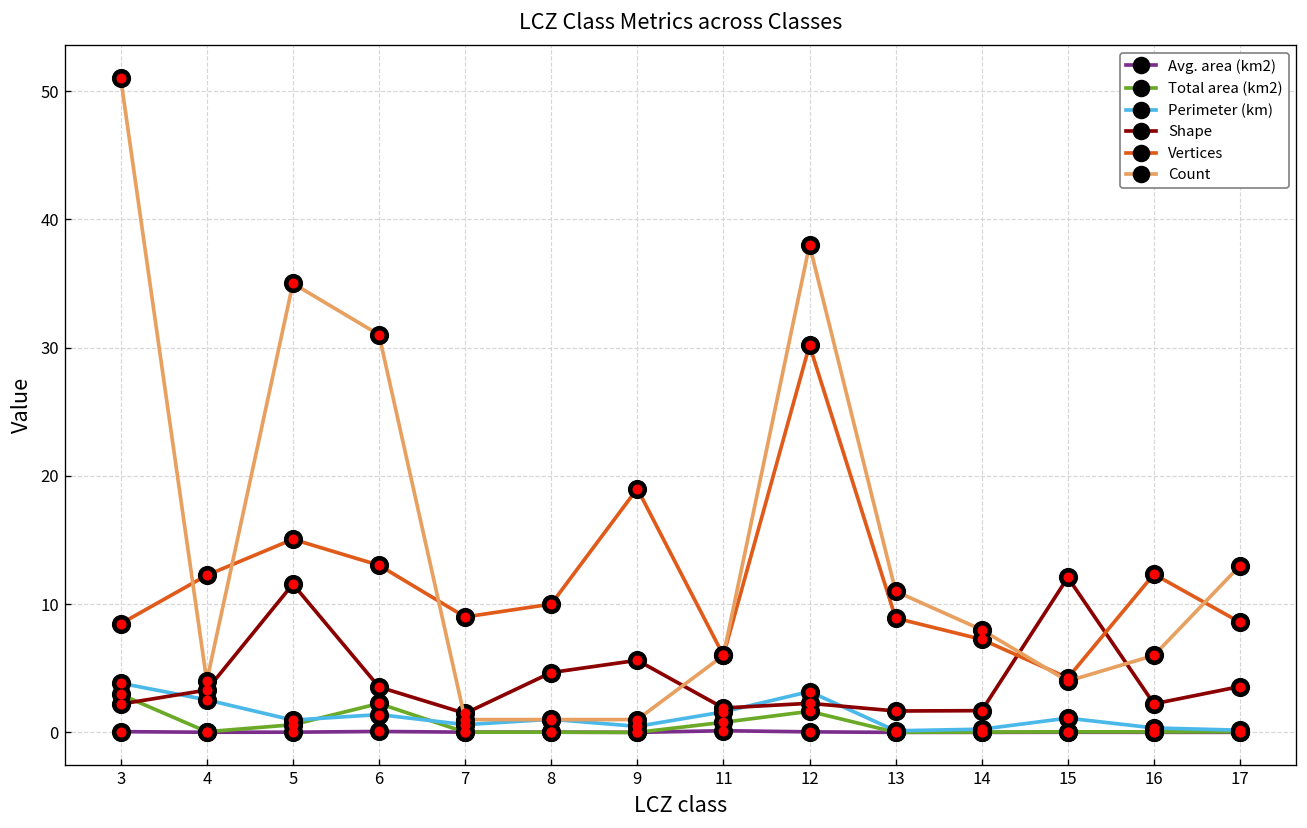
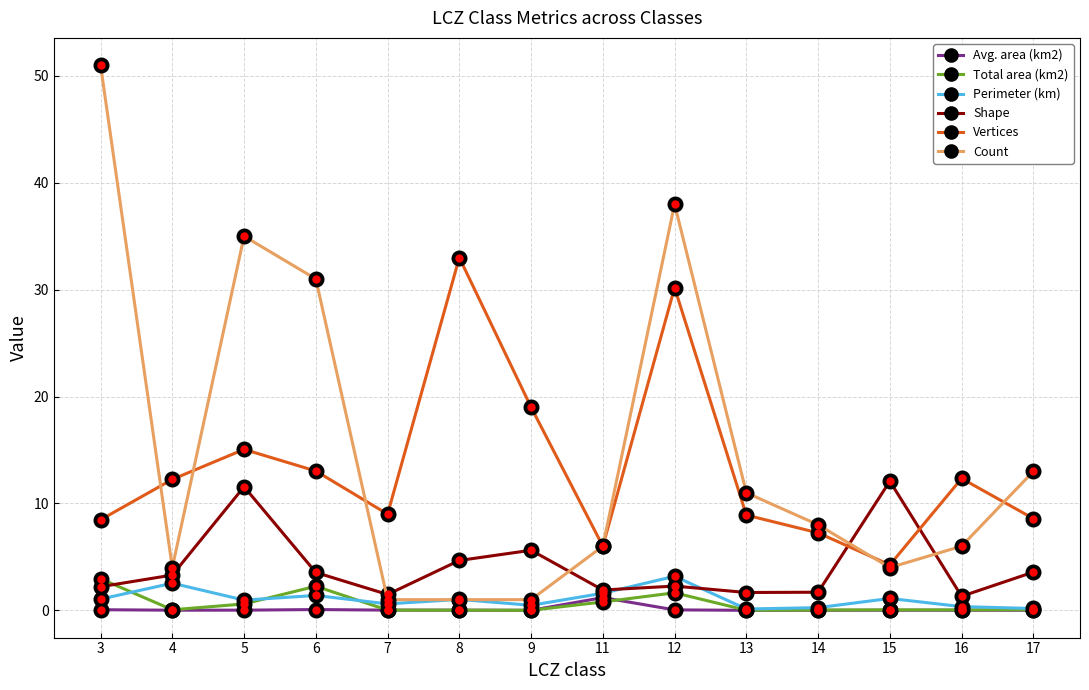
Perimeter (km), 3: 3.8 -> 1.0
Vertices, 8: 10 -> 33
Avg. area (km2), 11: 0.1 -> 1.2
Shape, 16: 2.2 -> 1.3
